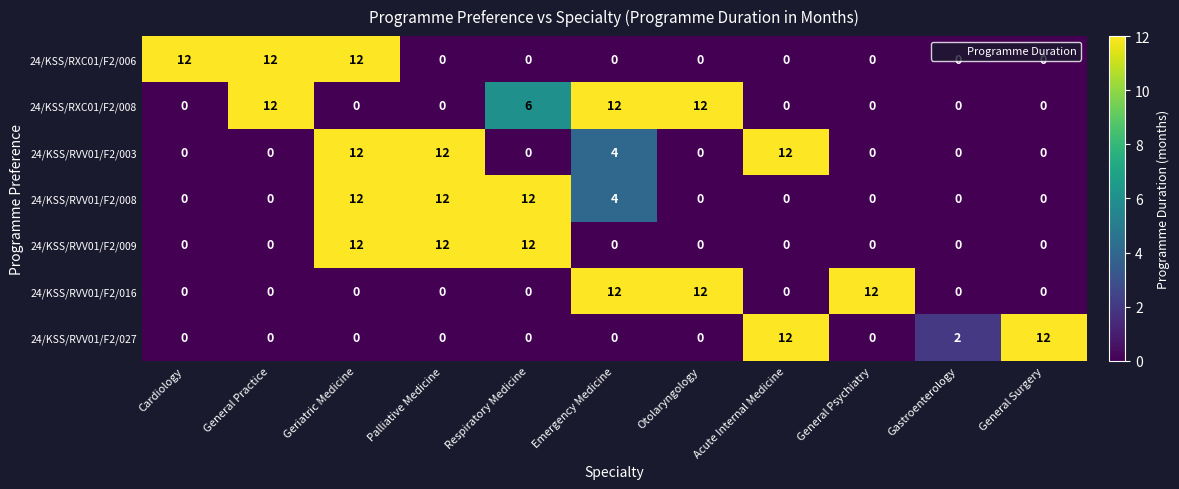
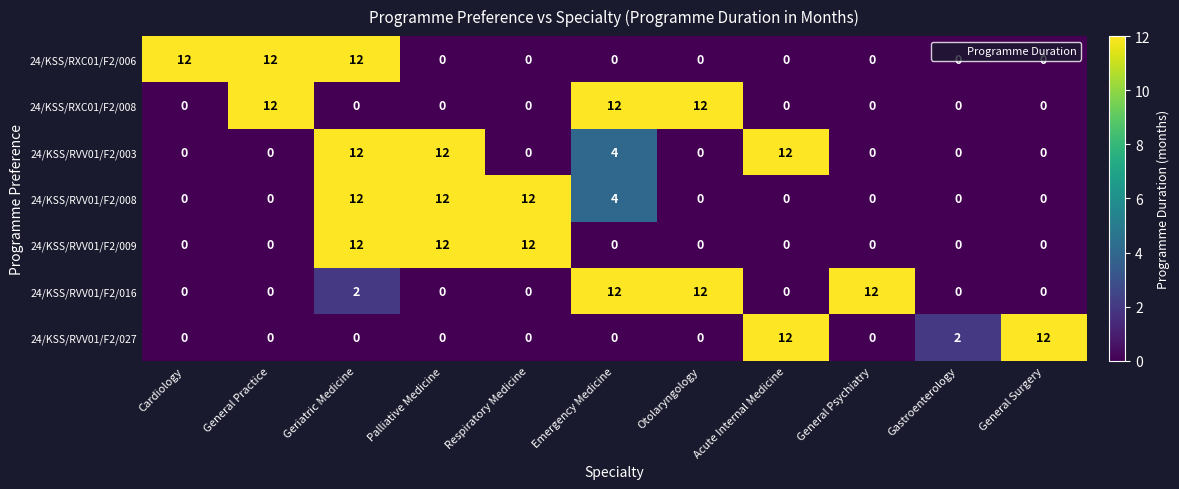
24/KSS/RXC01/F2/008, Respiratory Medicine: 6 -> 0
24/KSS/RVV01/F2/016, Geriatric Medicine: 0 -> 2
